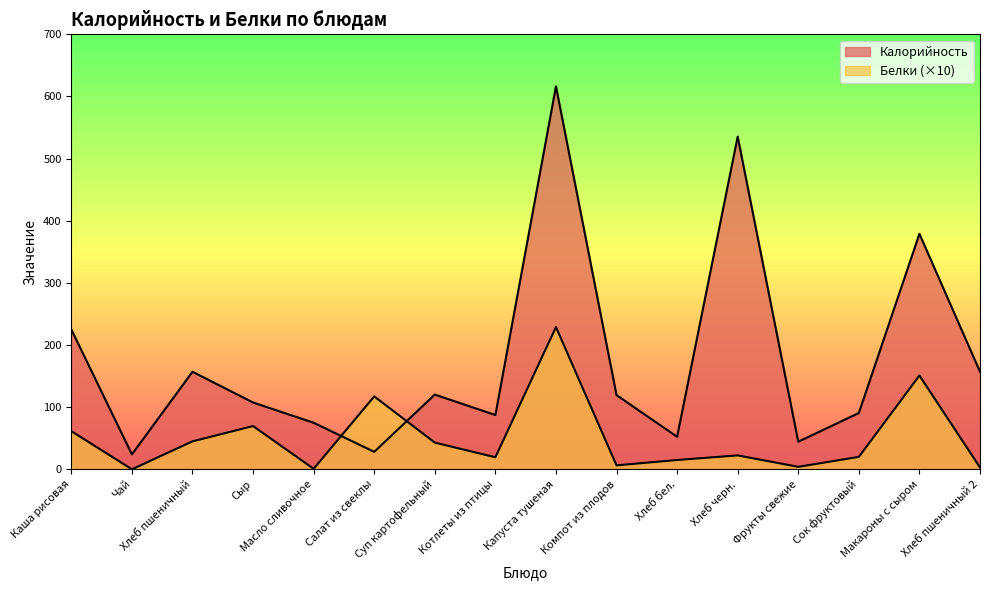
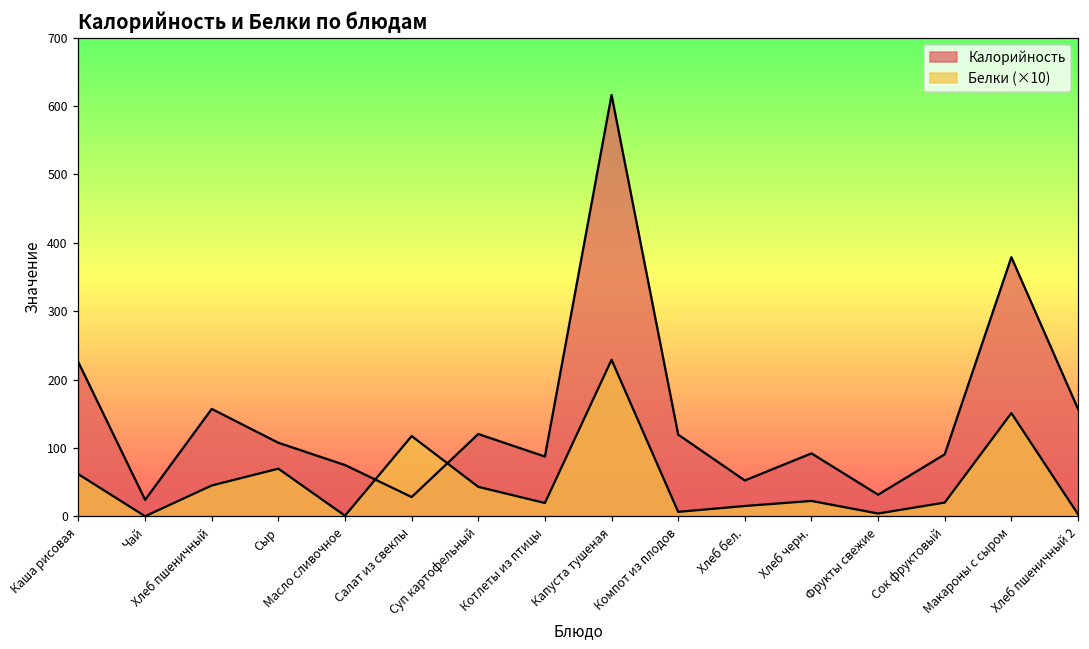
Калорийность, Хлеб черн.: 540 -> 90
Калорийность, Фрукты свежие: 40 -> 30
